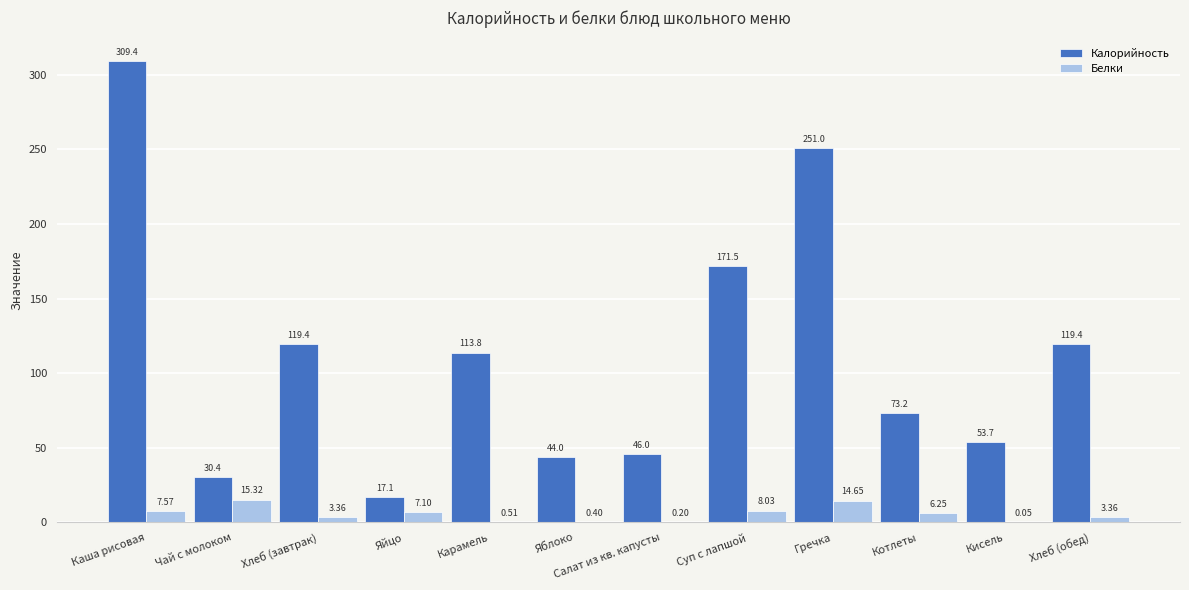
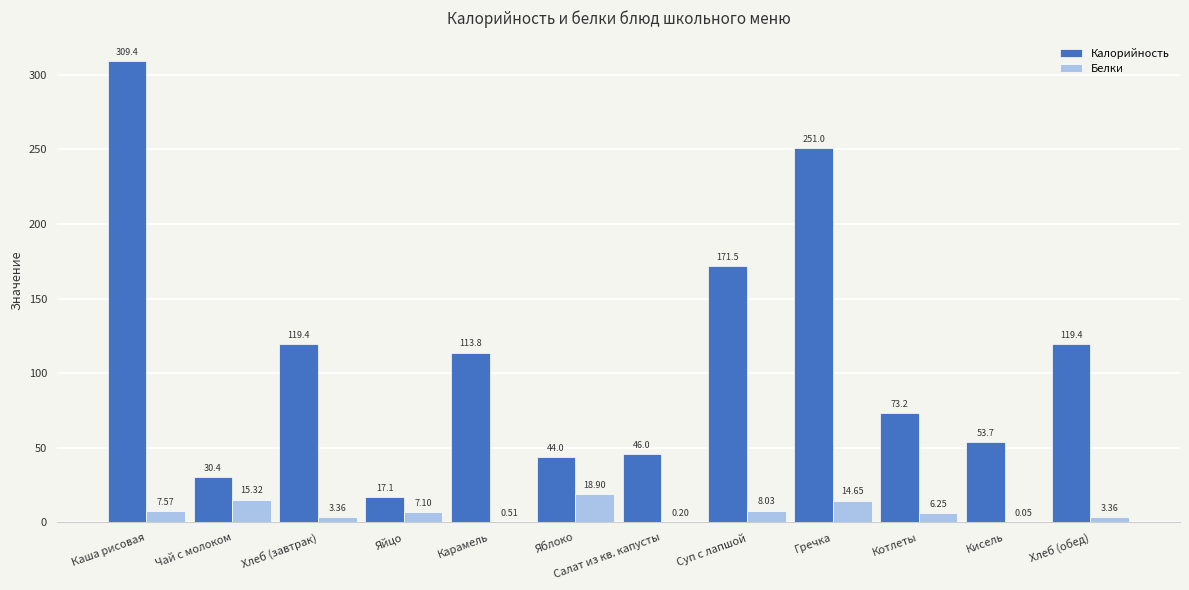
Белки, Яблоко: 0.40 -> 18.90
